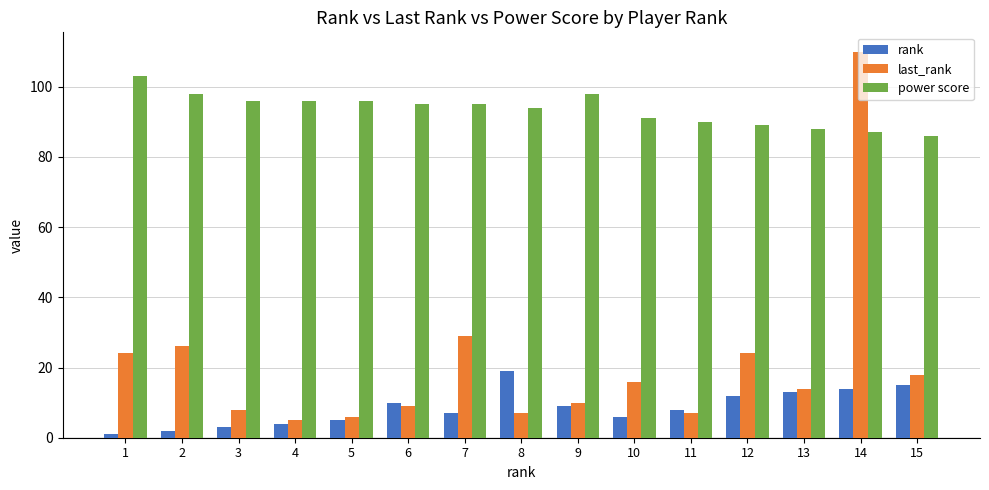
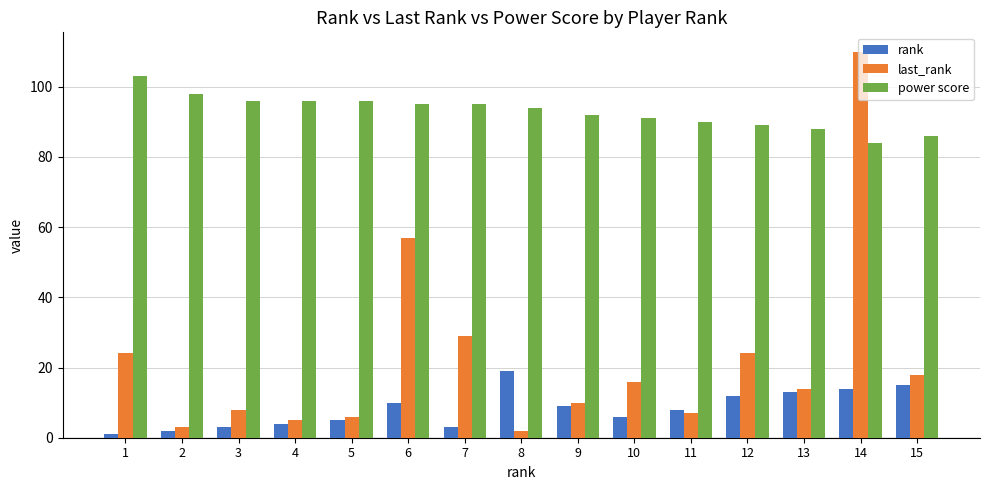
last_rank, 2: 26 -> 3
last_rank, 6: 9 -> 57
rank, 7: 7 -> 3
last_rank, 8: 7 -> 2
power score, 9: 98 -> 92
power score, 14: 87 -> 84
